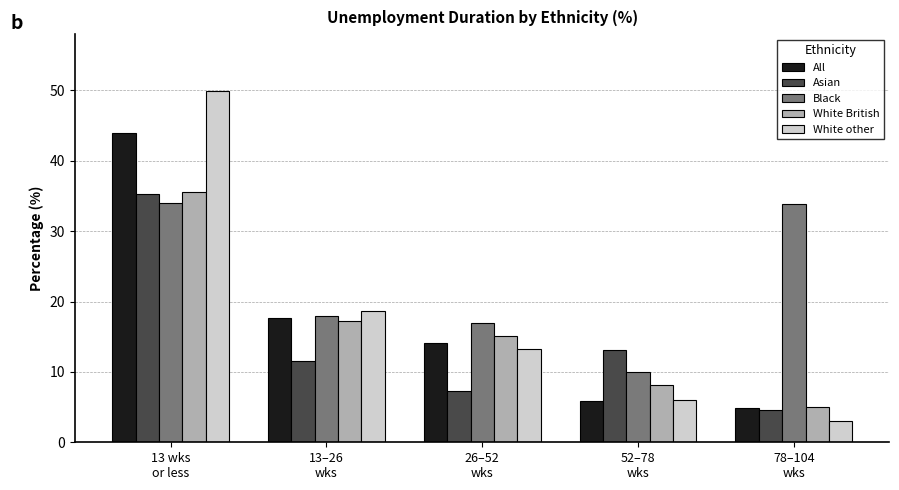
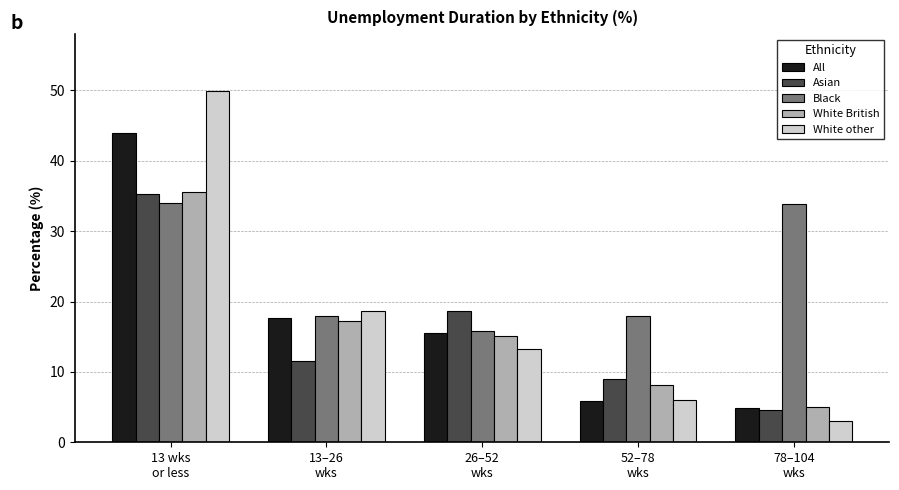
All, 26–52 wks: 14 -> 16
Asian, 26–52 wks: 7 -> 19
Black, 26–52 wks: 17 -> 16
Asian, 52–78 wks: 13 -> 9
Black, 52–78 wks: 10 -> 18
